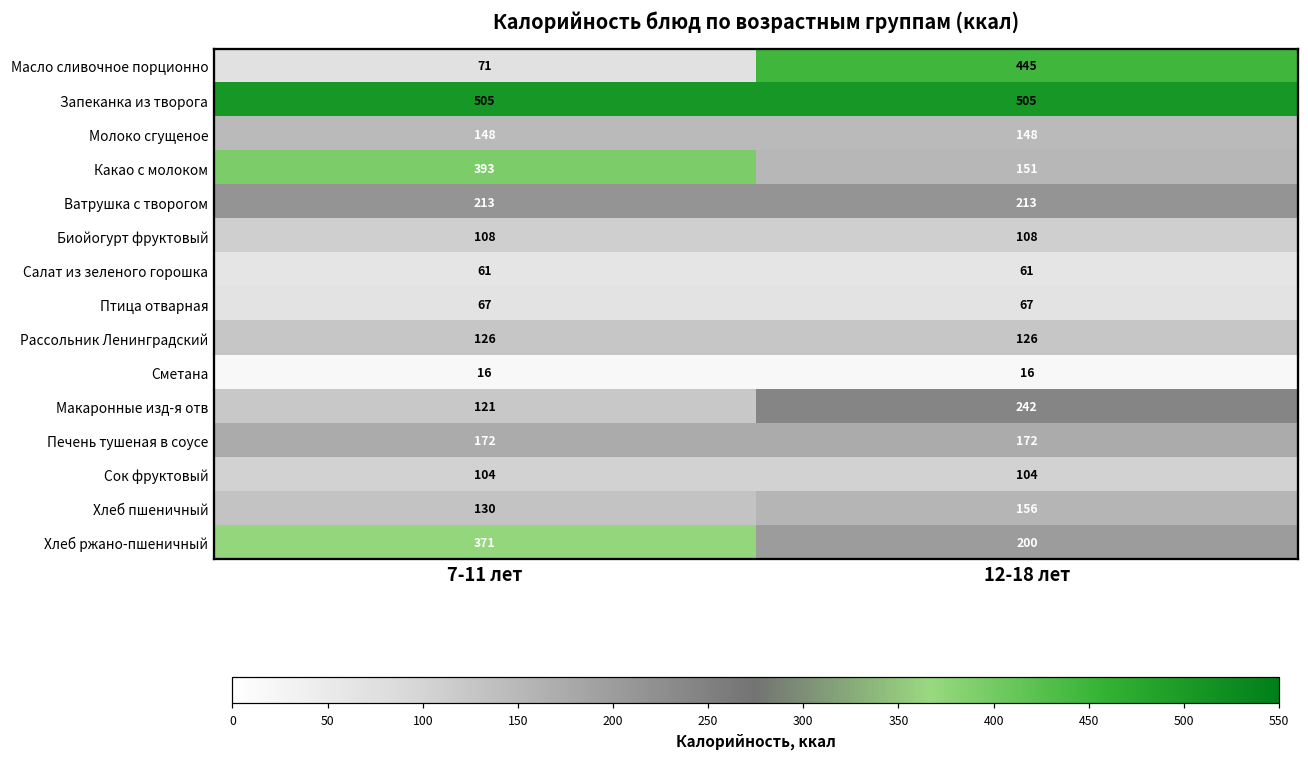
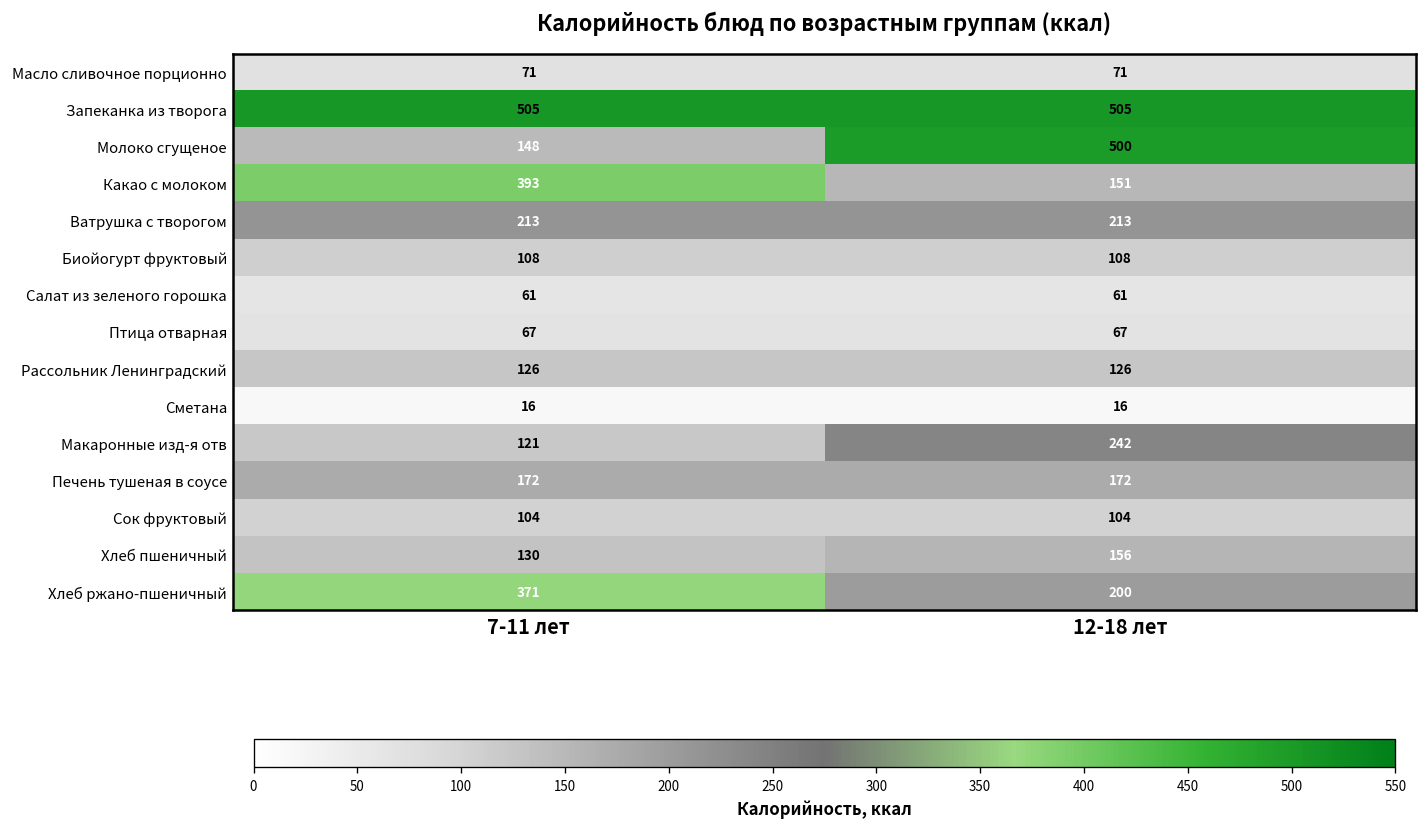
Масло сливочное порционно, 12-18 лет: 445 -> 71
Молоко сгущеное, 12-18 лет: 148 -> 500
